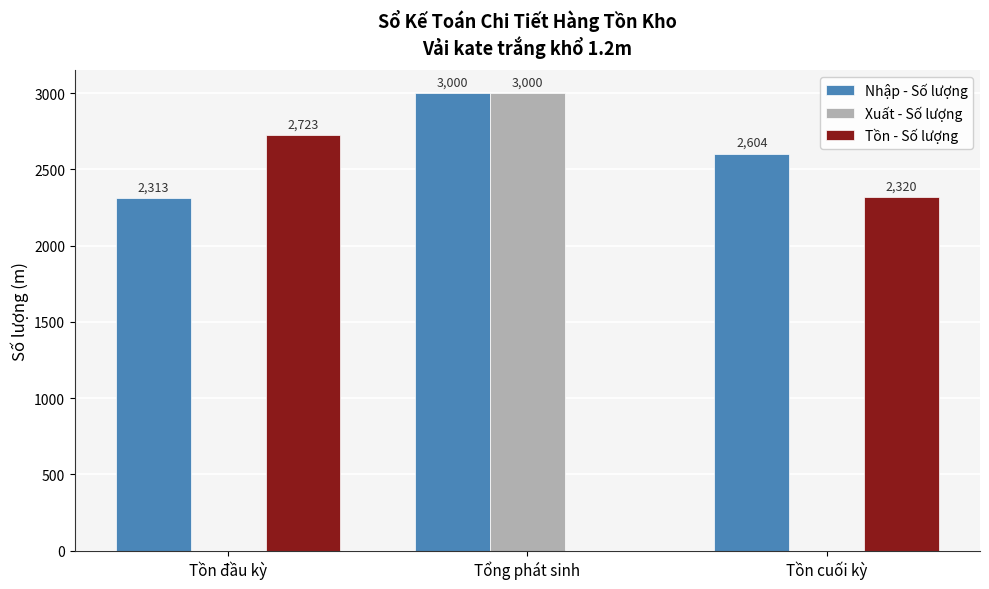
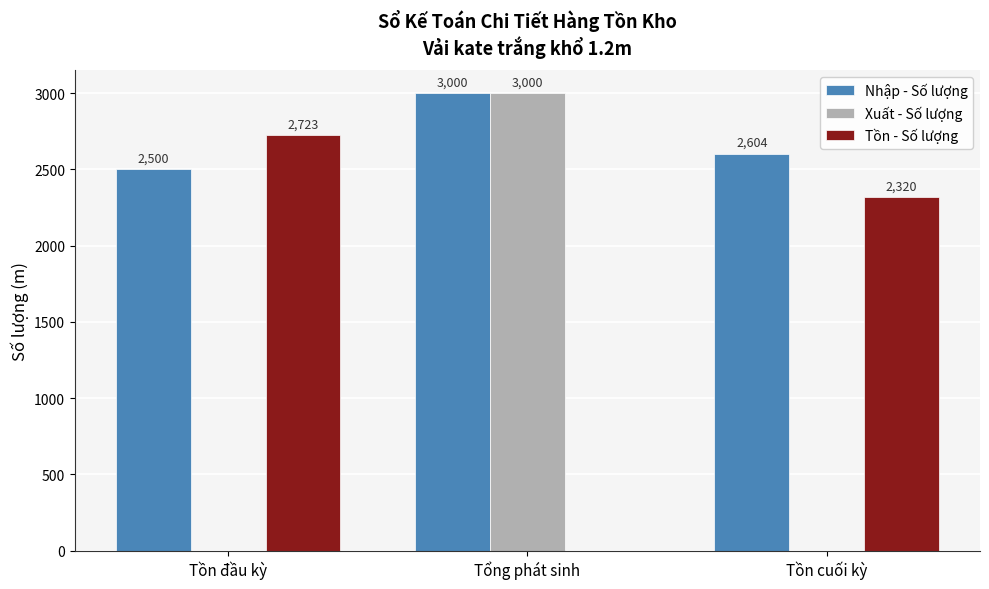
Nhập - Số lượng, Tồn đầu kỳ: 2,313 -> 2,500
